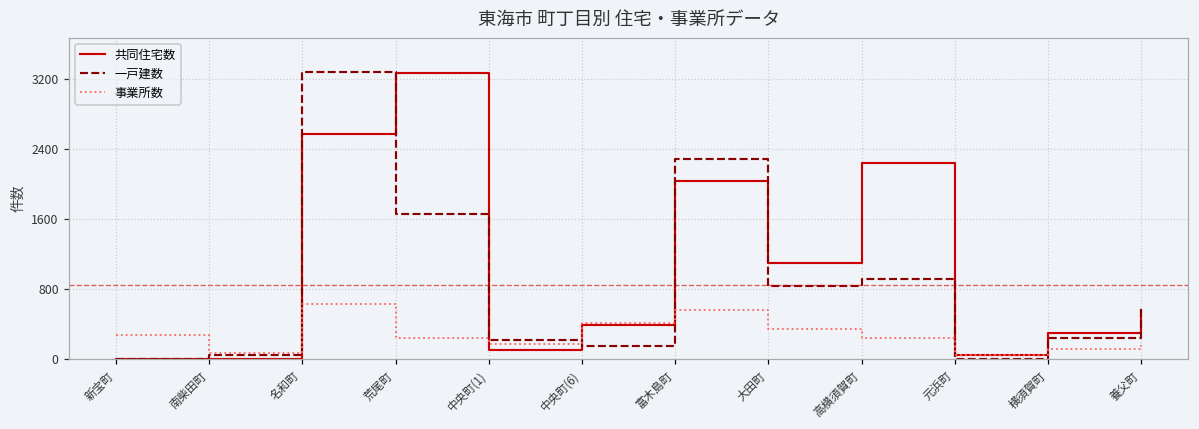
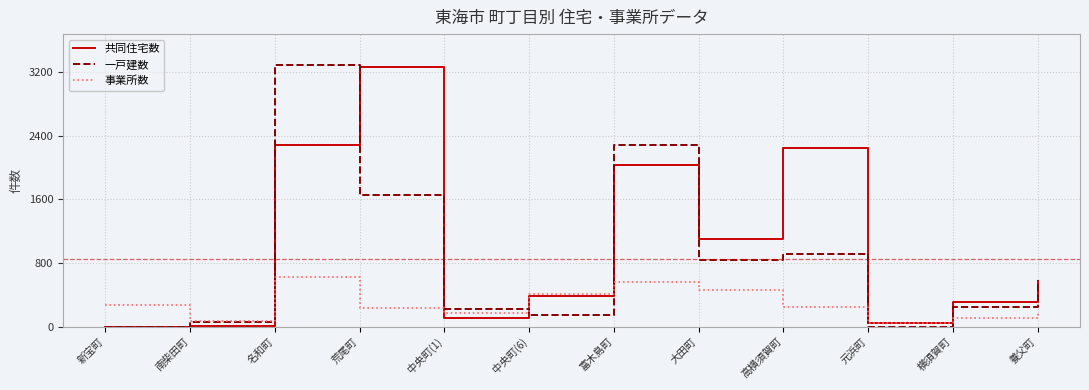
共同住宅数, 名和町: 2600 -> 2300
事業所数, 大田町: 300 -> 500
